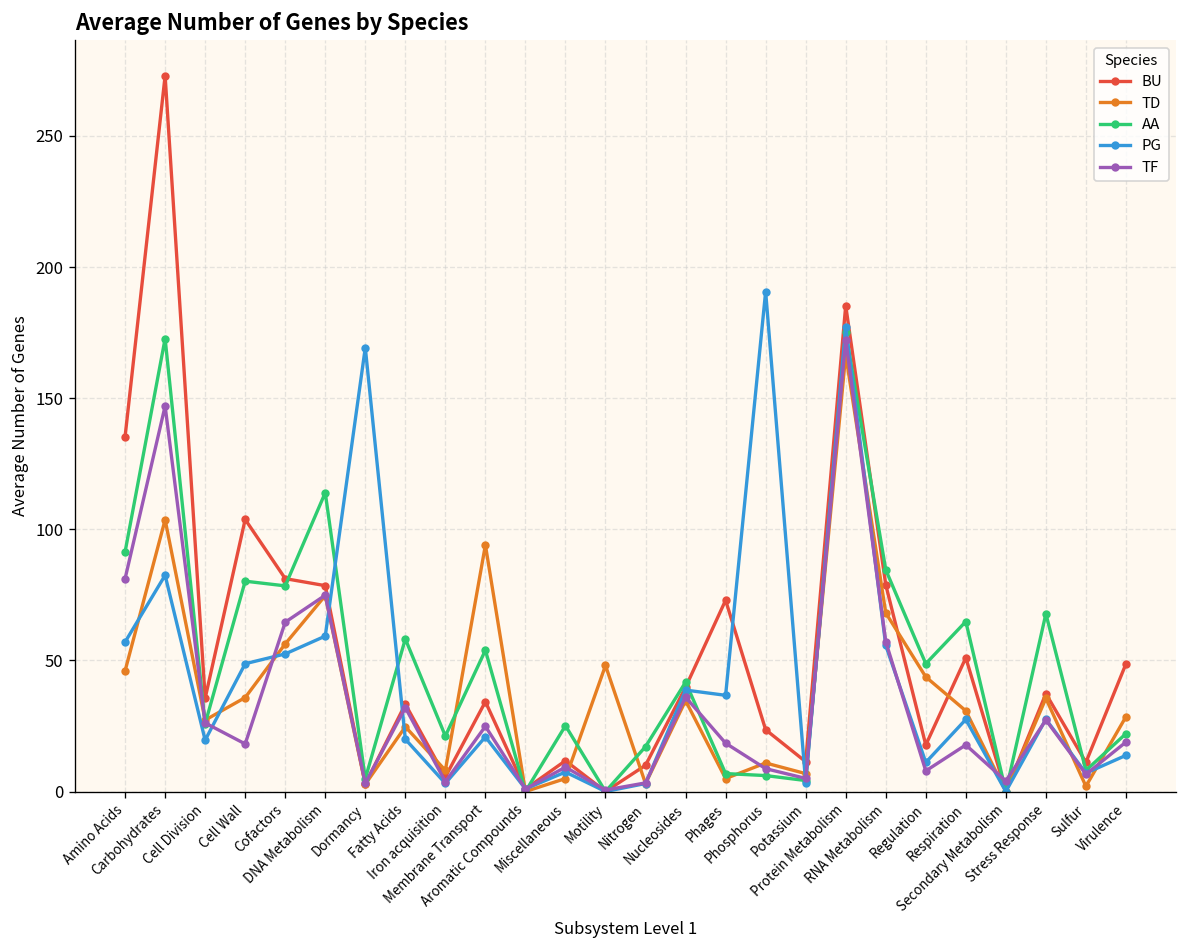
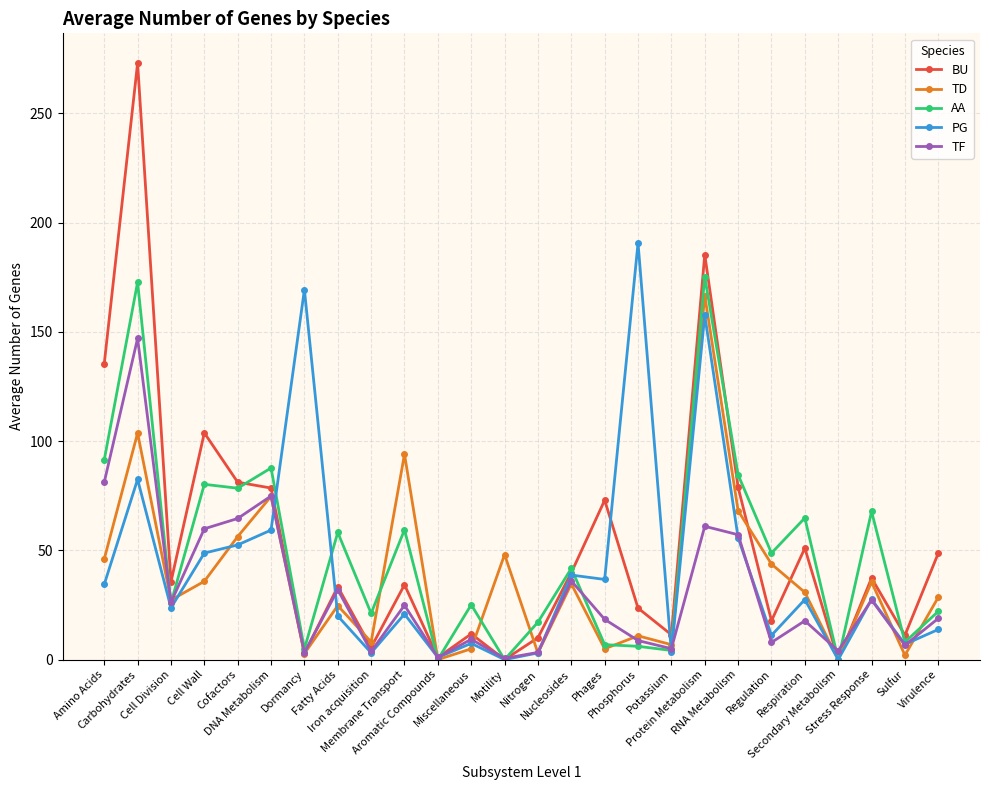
PG, Amino Acids: 57 -> 34
PG, Cell Division: 20 -> 24
TF, Cell Wall: 18 -> 60
AA, DNA Metabolism: 114 -> 88
AA, Membrane Transport: 54 -> 59
PG, Protein Metabolism: 177 -> 158
TF, Protein Metabolism: 172 -> 61
